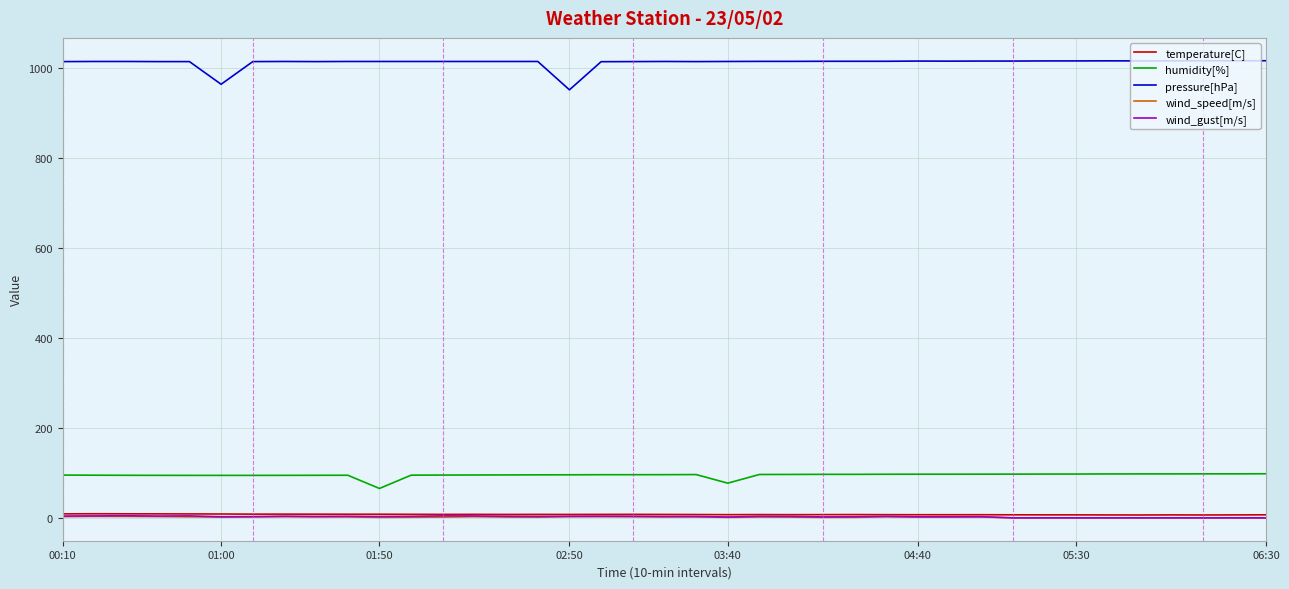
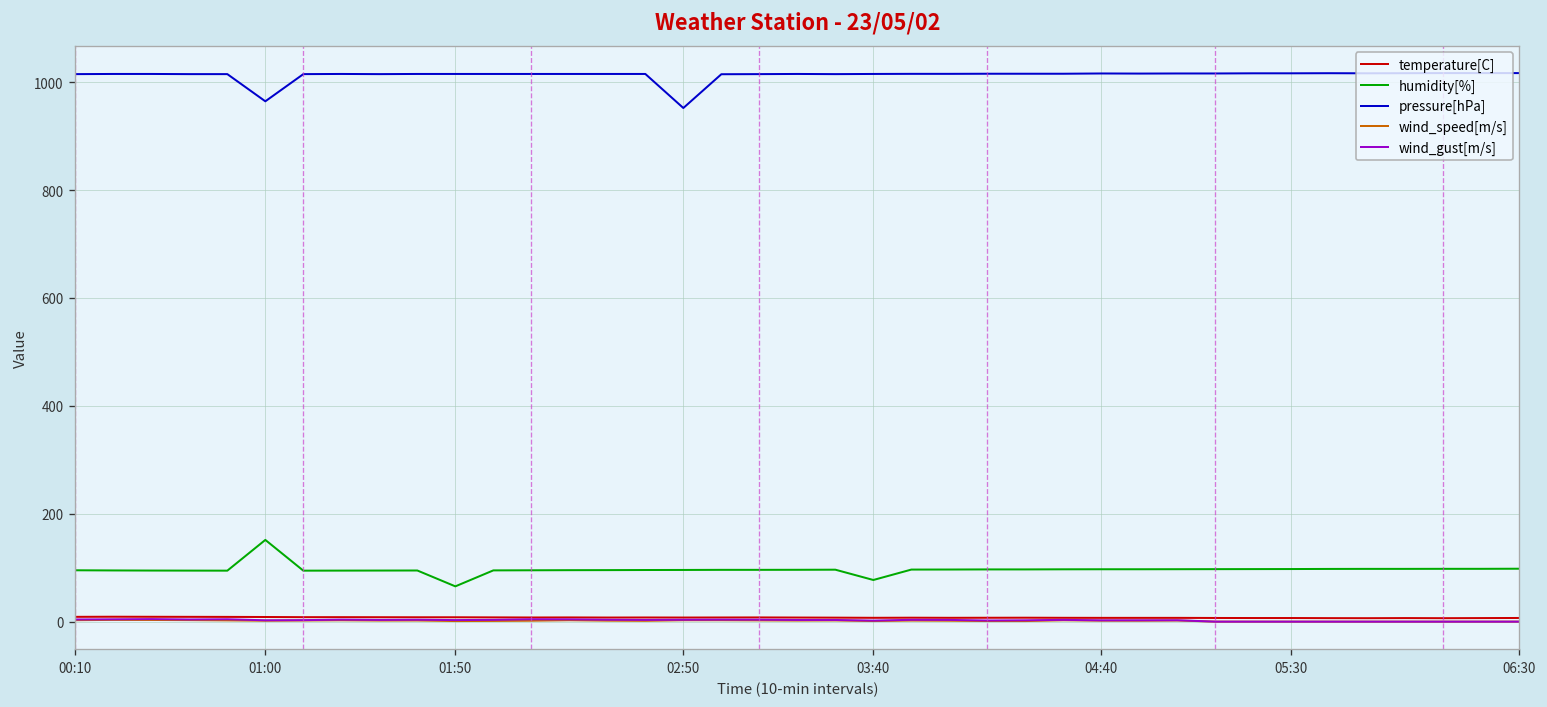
humidity[%], 01:00: 90 -> 150
